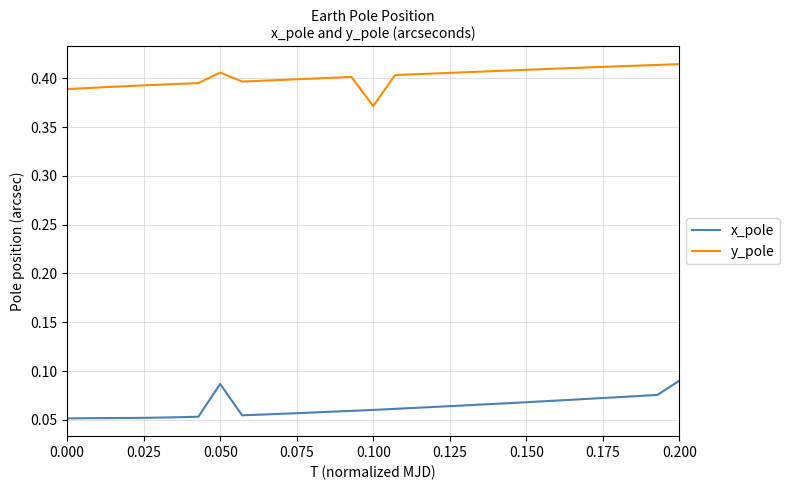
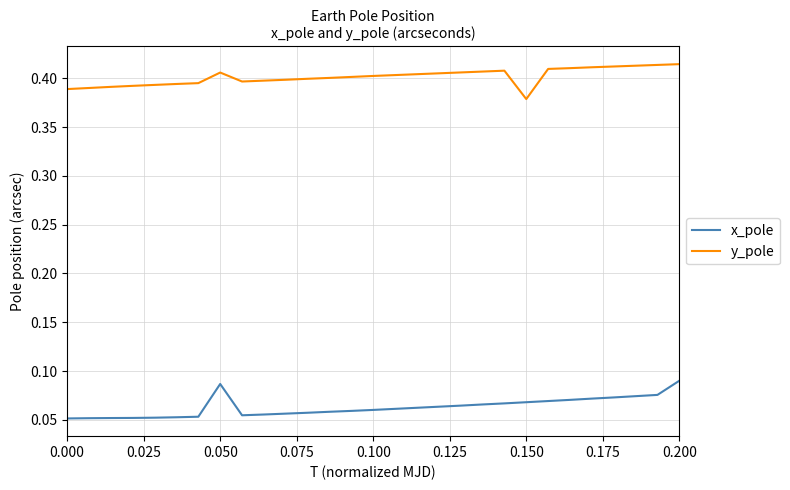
y_pole, 0.100: 0.37 -> 0.40
y_pole, 0.150: 0.41 -> 0.38
